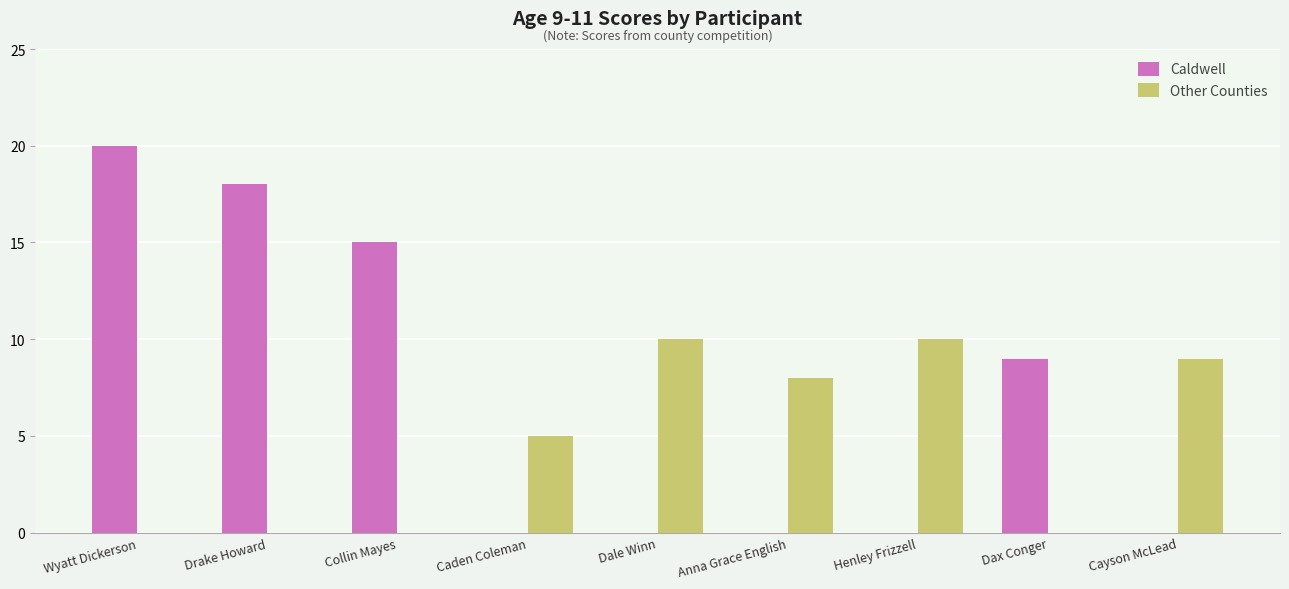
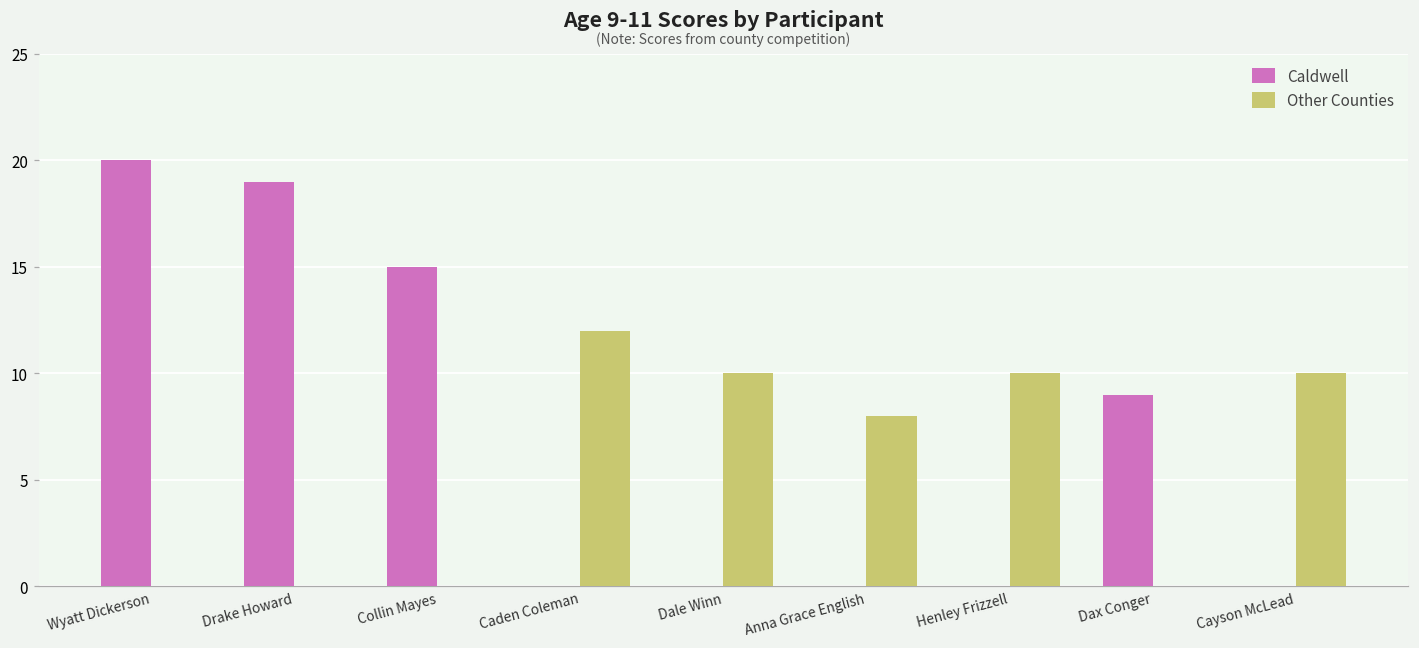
Caldwell, Drake Howard: 18 -> 19
Other Counties, Caden Coleman: 5 -> 12
Other Counties, Cayson McLead: 9 -> 10
